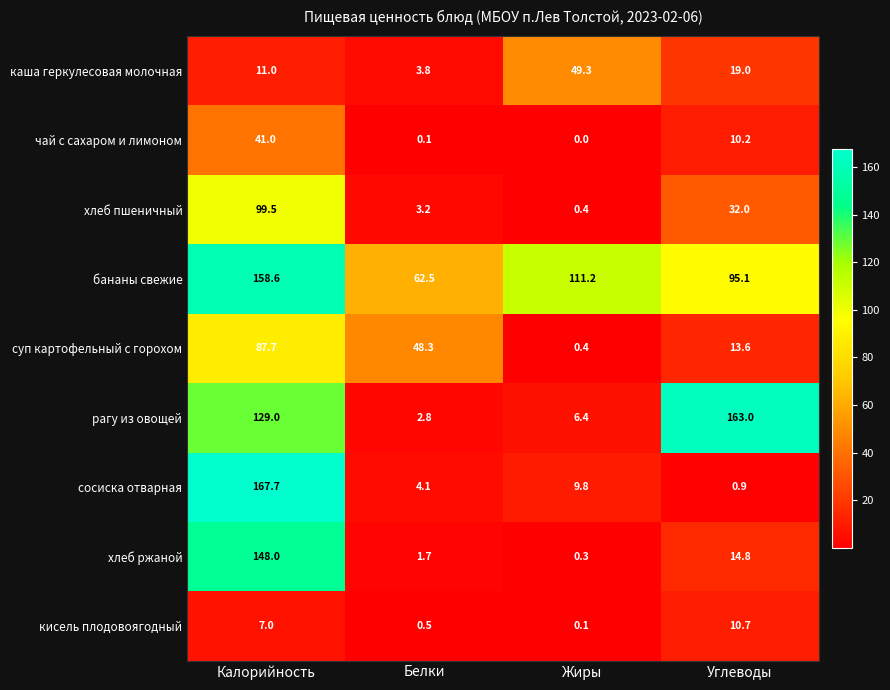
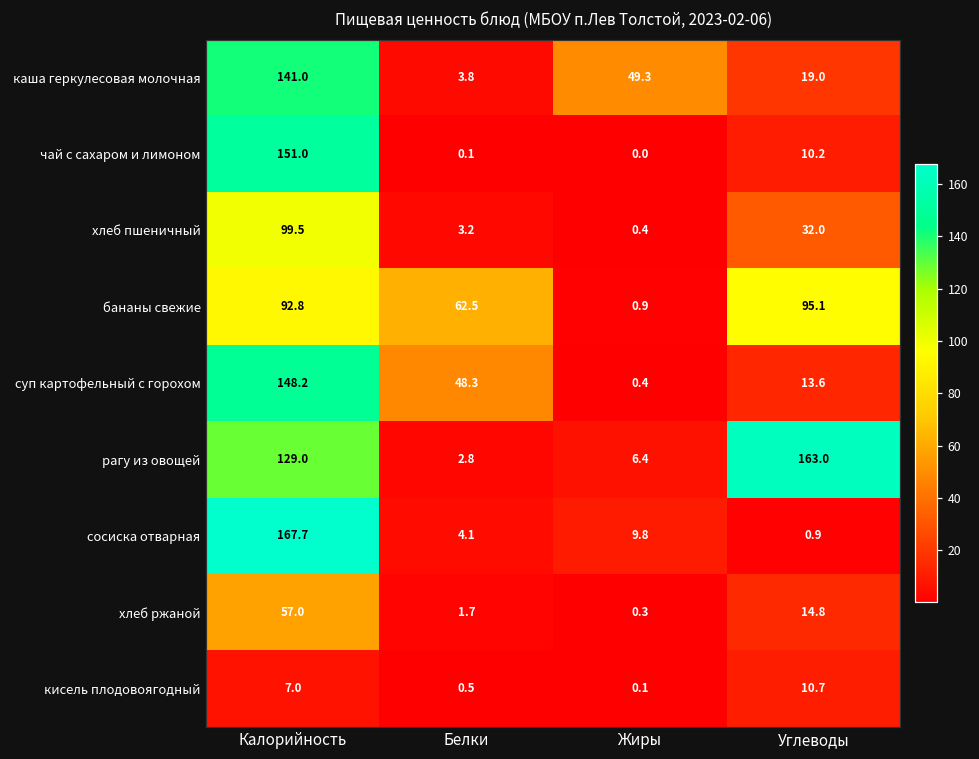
каша геркулесовая молочная, Калорийность: 11.0 -> 141.0
чай с сахаром и лимоном, Калорийность: 41.0 -> 151.0
бананы свежие, Калорийность: 158.6 -> 92.8
бананы свежие, Жиры: 111.2 -> 0.9
суп картофельный с горохом, Калорийность: 87.7 -> 148.2
хлеб ржаной, Калорийность: 148.0 -> 57.0
